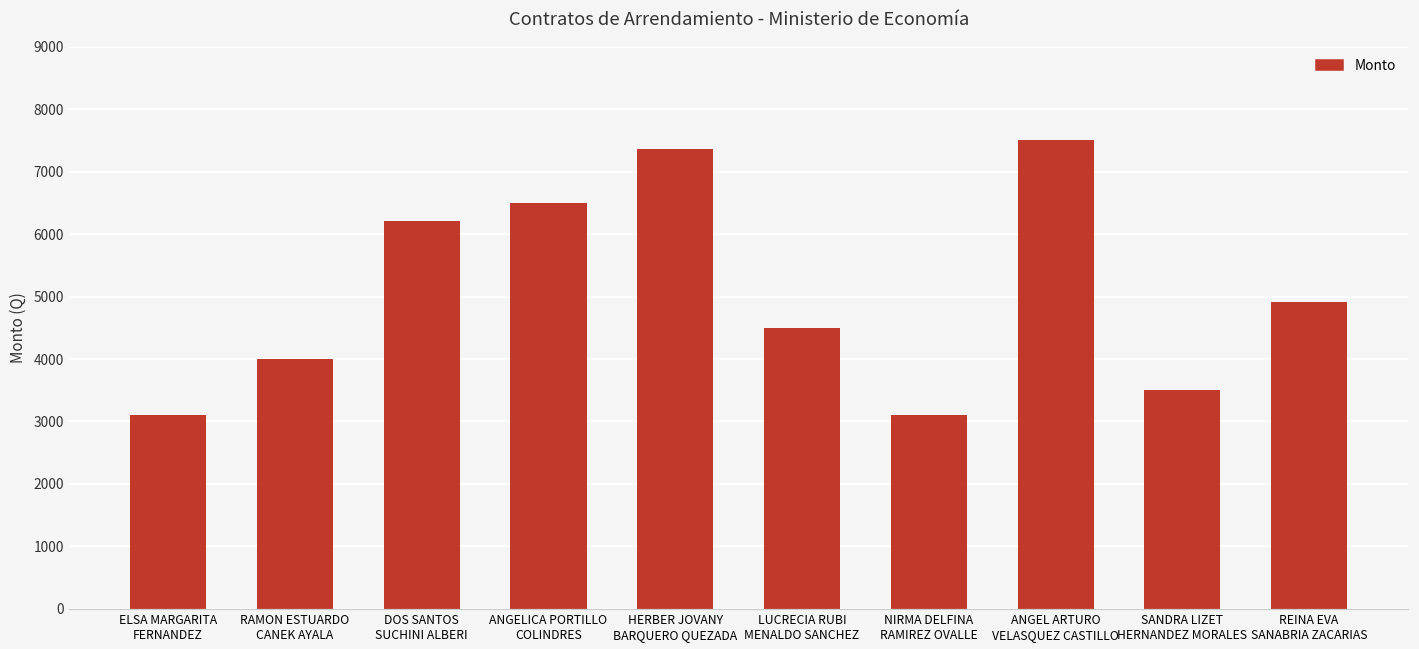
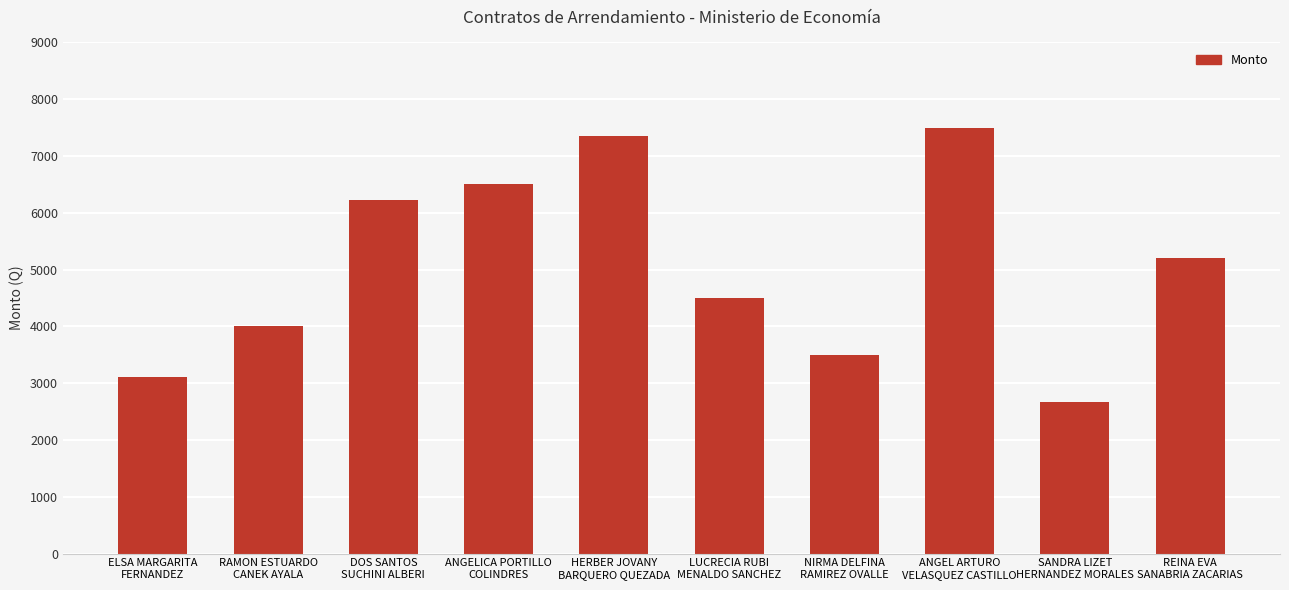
NIRMA DELFINA RAMIREZ OVALLE: 3100 -> 3500
SANDRA LIZET HERNANDEZ MORALES: 3500 -> 2700
REINA EVA SANABRIA ZACARIAS: 4900 -> 5200
